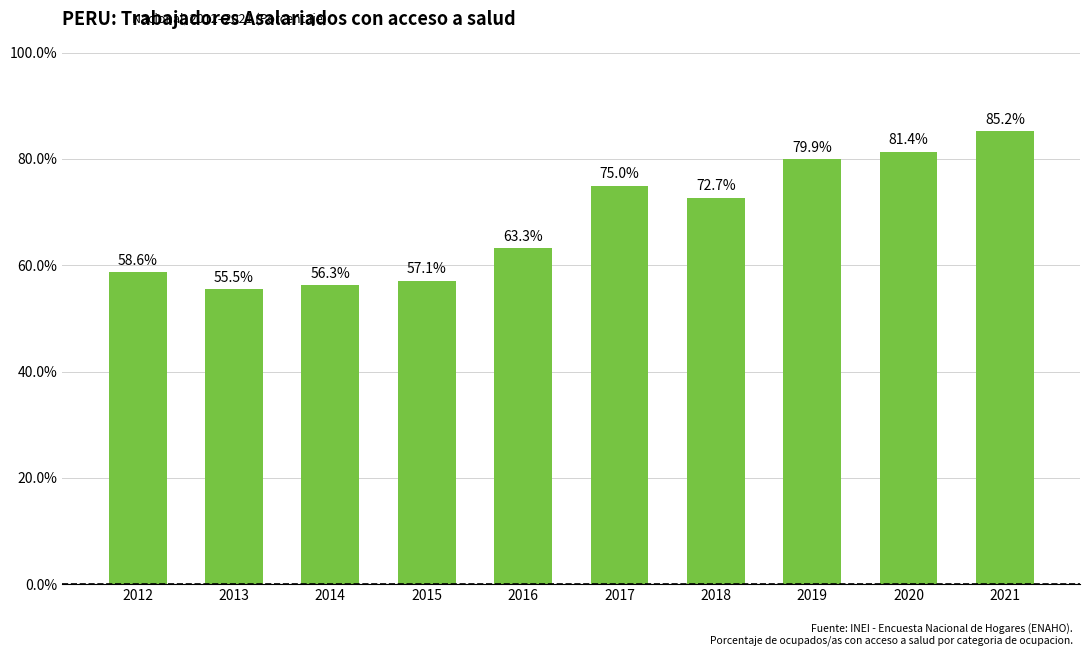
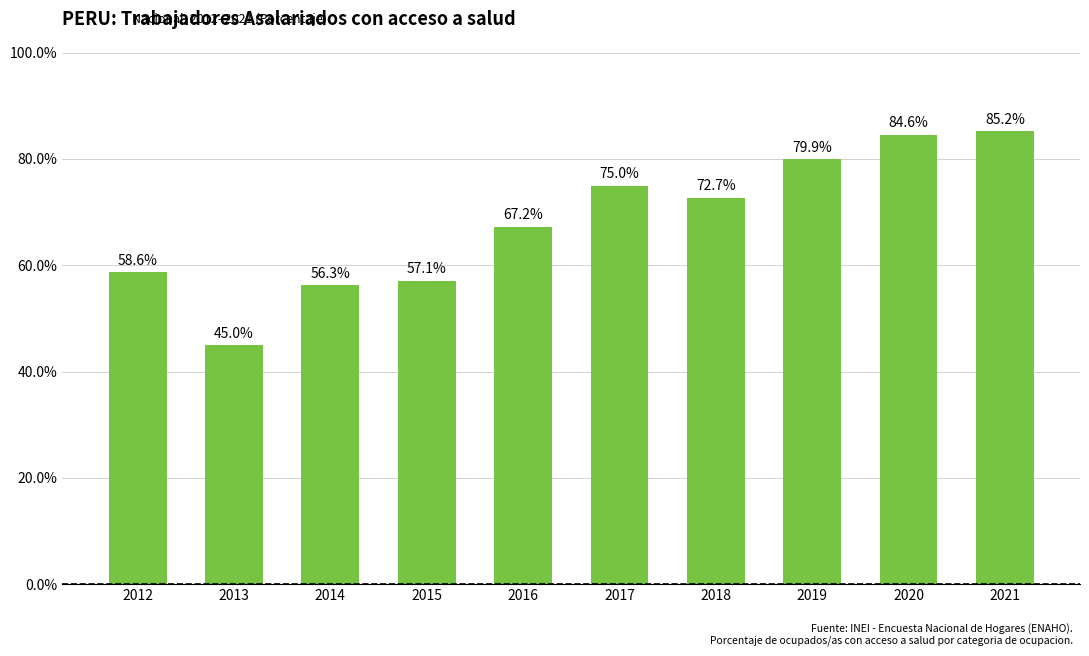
2013: 55.5% -> 45.0%
2016: 63.3% -> 67.2%
2020: 81.4% -> 84.6%
